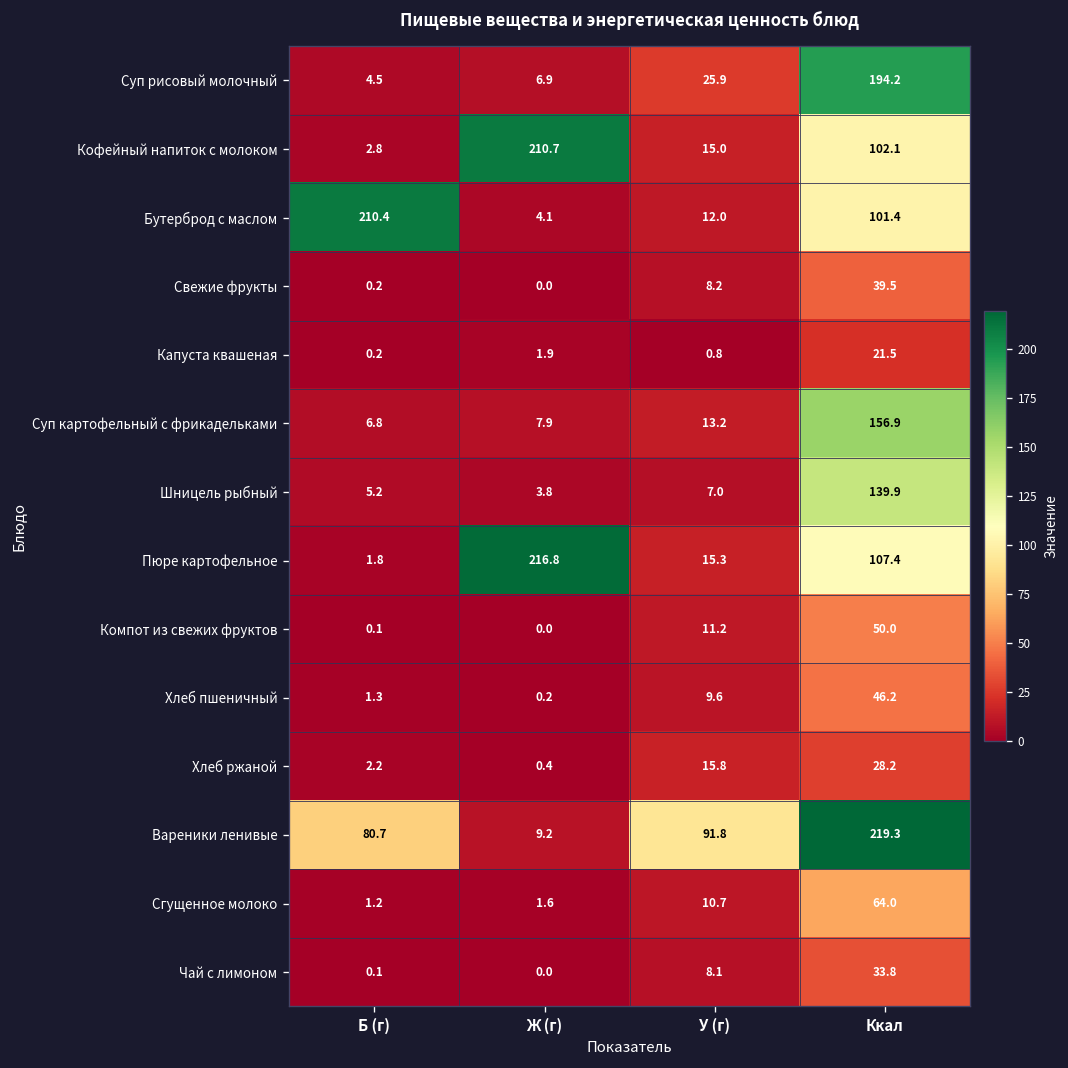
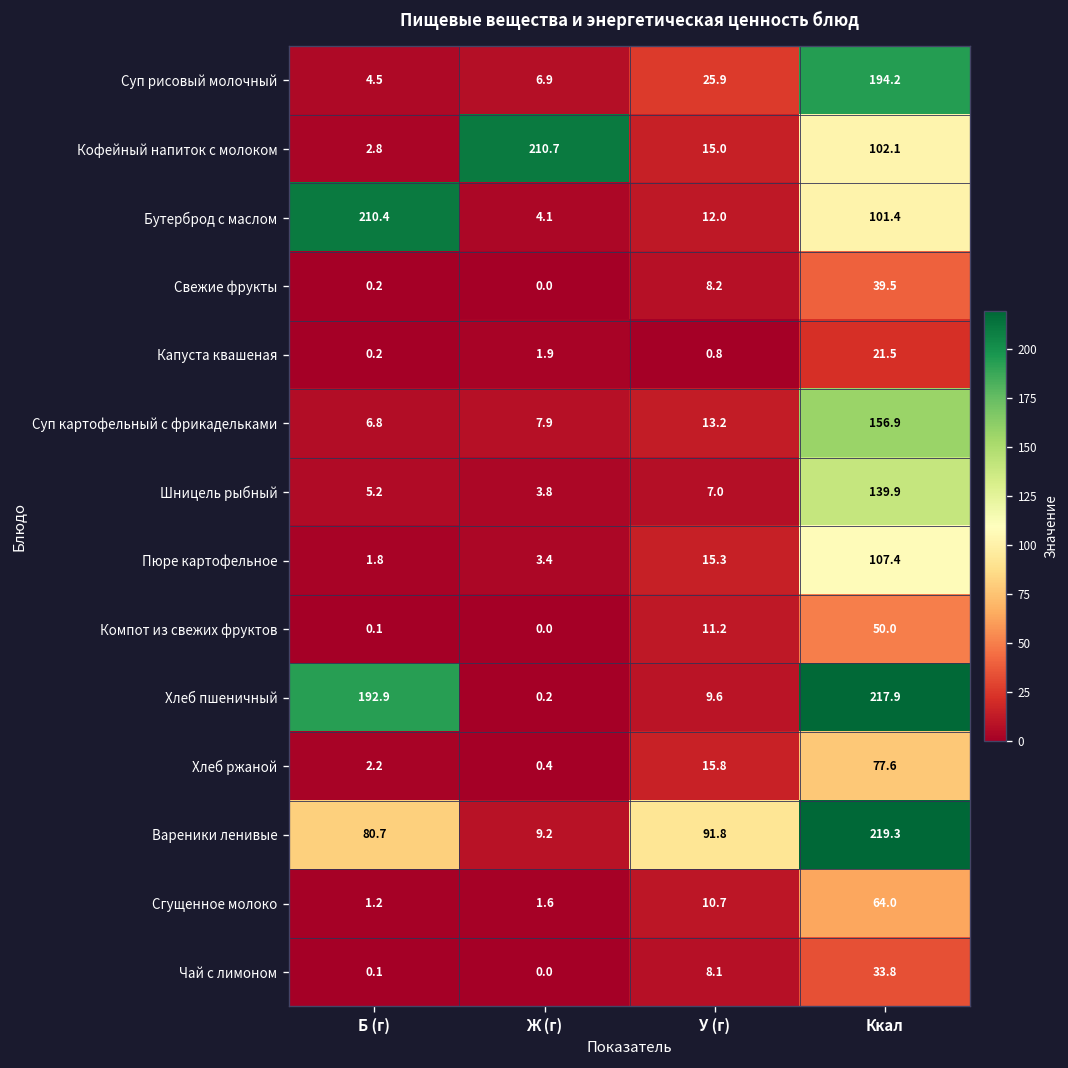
Пюре картофельное, Ж (г): 216.8 -> 3.4
Хлеб пшеничный, Б (г): 1.3 -> 192.9
Хлеб пшеничный, Ккал: 46.2 -> 217.9
Хлеб ржаной, Ккал: 28.2 -> 77.6
